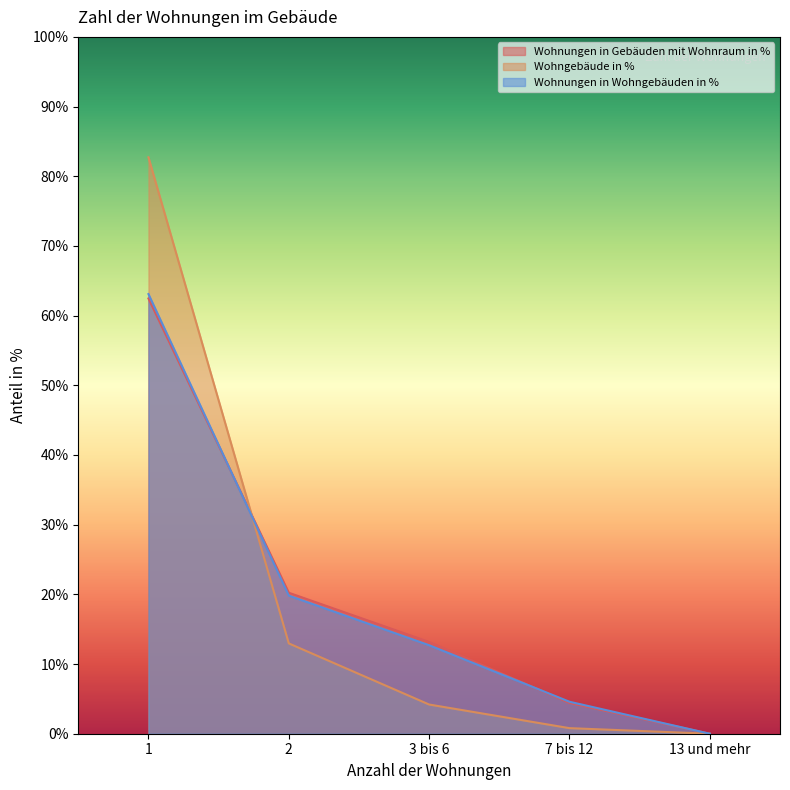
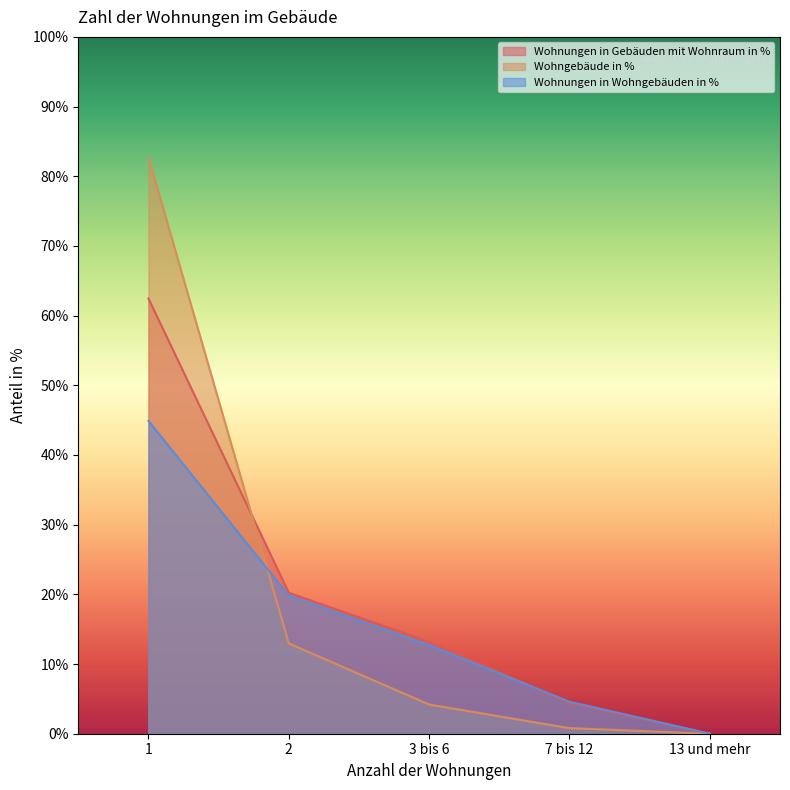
Wohnungen in Wohngebäuden in %, 1: 63% -> 45%
